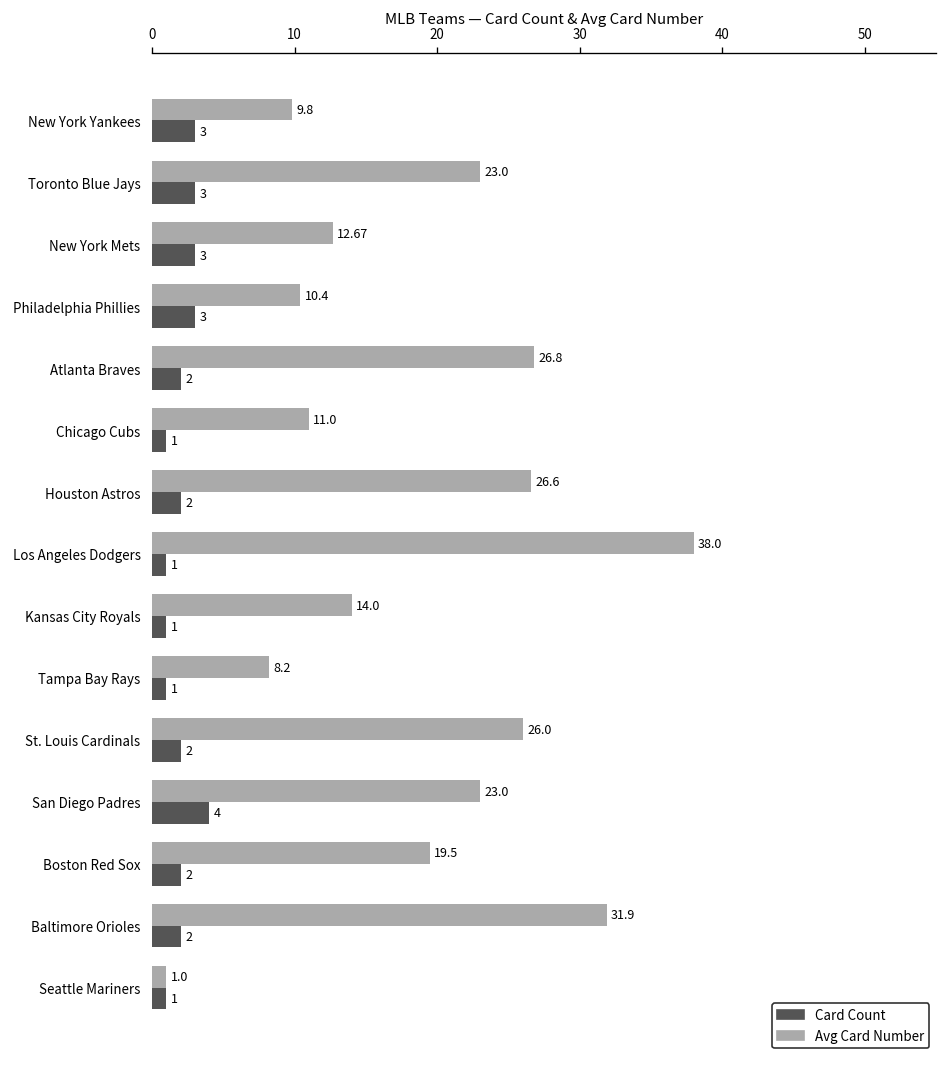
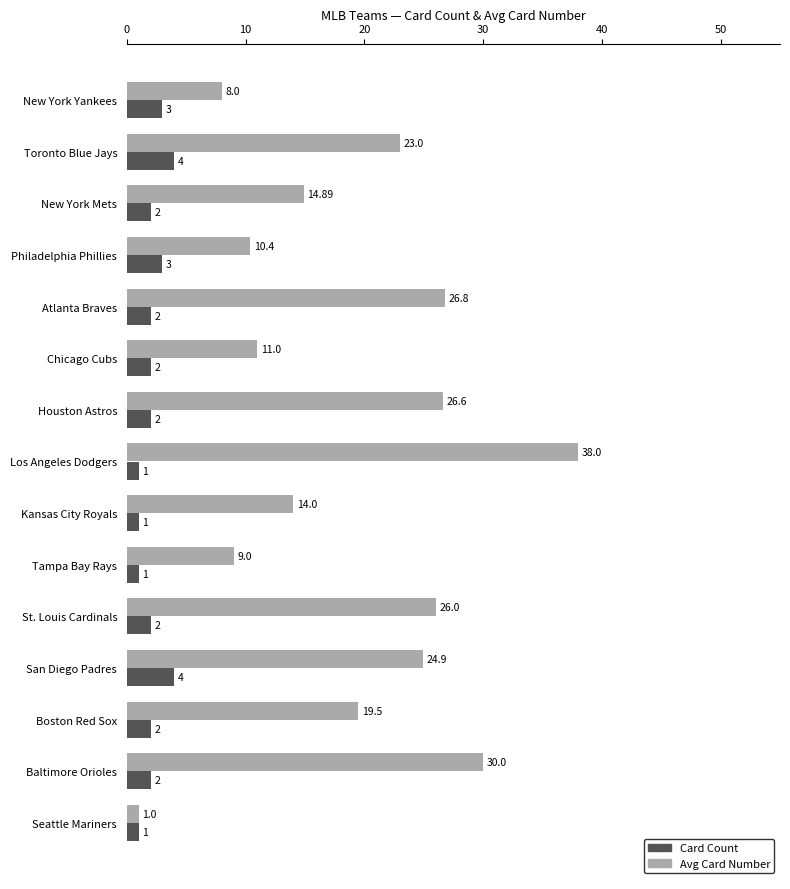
Avg Card Number, New York Yankees: 9.8 -> 8.0
Card Count, Toronto Blue Jays: 3 -> 4
Avg Card Number, New York Mets: 12.67 -> 14.89
Card Count, New York Mets: 3 -> 2
Card Count, Chicago Cubs: 1 -> 2
Avg Card Number, Tampa Bay Rays: 8.2 -> 9.0
Avg Card Number, San Diego Padres: 23.0 -> 24.9
Avg Card Number, Baltimore Orioles: 31.9 -> 30.0
